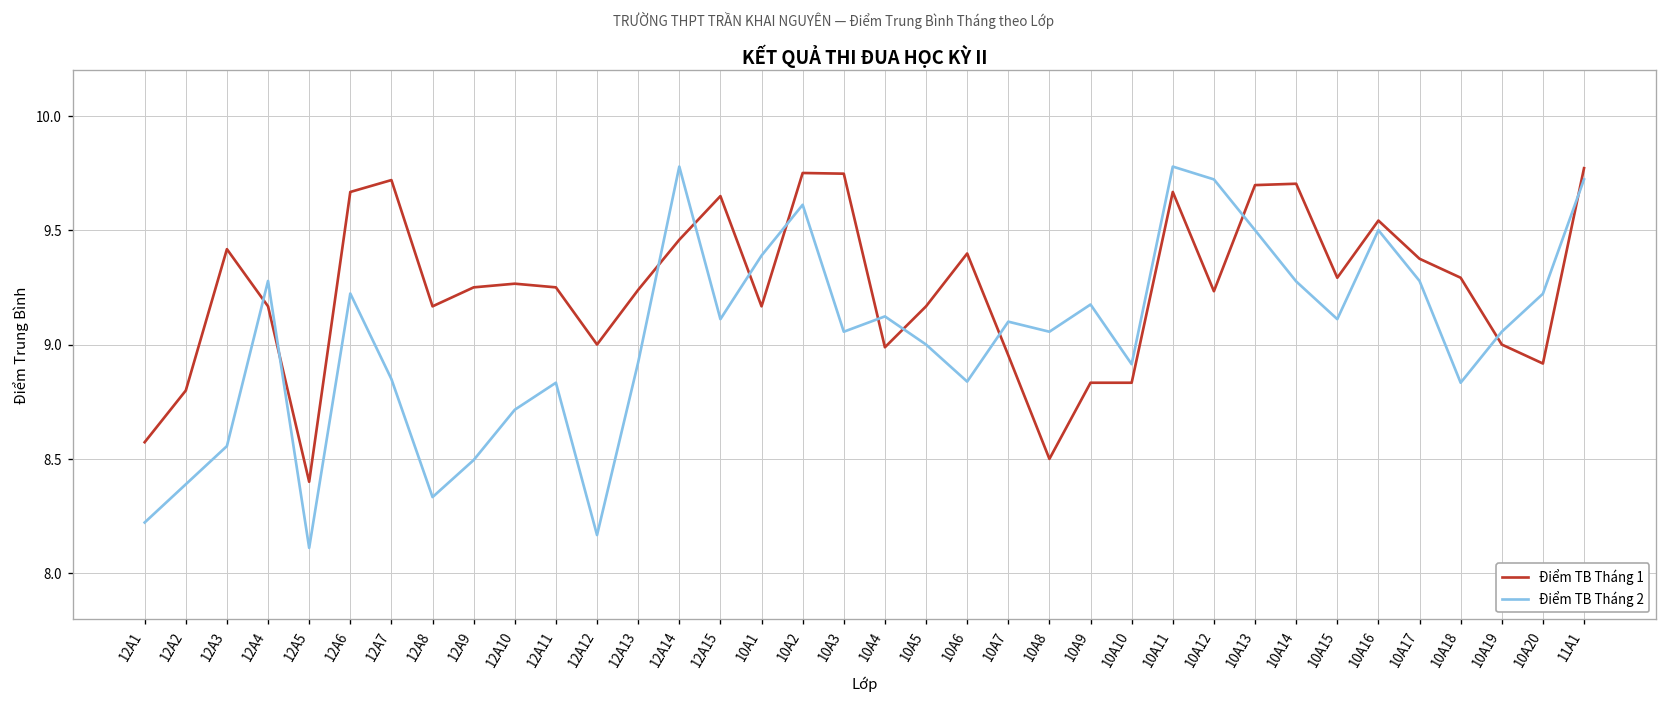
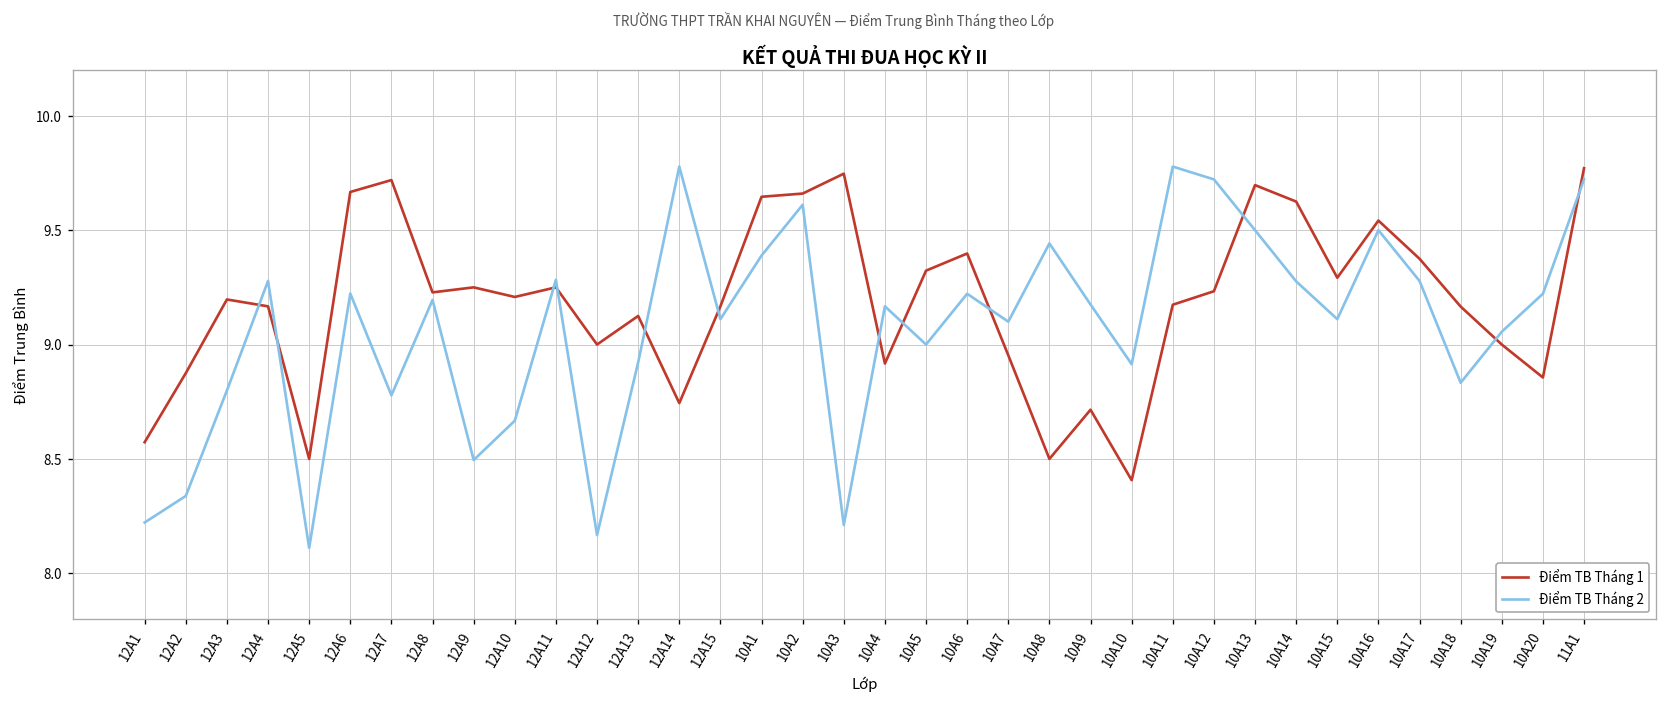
Điểm TB Tháng 1, 12A2: 8.80 -> 8.88
Điểm TB Tháng 2, 12A2: 8.39 -> 8.34
Điểm TB Tháng 1, 12A3: 9.42 -> 9.20
Điểm TB Tháng 2, 12A3: 8.56 -> 8.80
Điểm TB Tháng 1, 12A5: 8.4 -> 8.5
Điểm TB Tháng 2, 12A7: 8.85 -> 8.78
Điểm TB Tháng 1, 12A8: 9.17 -> 9.23
Điểm TB Tháng 2, 12A8: 8.33 -> 9.20
Điểm TB Tháng 1, 12A10: 9.27 -> 9.21
Điểm TB Tháng 2, 12A10: 8.72 -> 8.67
Điểm TB Tháng 2, 12A11: 8.83 -> 9.28
Điểm TB Tháng 1, 12A13: 9.24 -> 9.13
Điểm TB Tháng 1, 12A14: 9.46 -> 8.74
Điểm TB Tháng 1, 12A15: 9.65 -> 9.17
Điểm TB Tháng 1, 10A1: 9.17 -> 9.65
Điểm TB Tháng 1, 10A2: 9.75 -> 9.66
Điểm TB Tháng 2, 10A3: 9.06 -> 8.21
Điểm TB Tháng 1, 10A4: 8.99 -> 8.92
Điểm TB Tháng 2, 10A4: 9.12 -> 9.17
Điểm TB Tháng 1, 10A5: 9.17 -> 9.32
Điểm TB Tháng 2, 10A6: 8.84 -> 9.22
Điểm TB Tháng 2, 10A8: 9.06 -> 9.44
Điểm TB Tháng 1, 10A9: 8.83 -> 8.72
Điểm TB Tháng 1, 10A10: 8.83 -> 8.41
Điểm TB Tháng 1, 10A11: 9.67 -> 9.17
Điểm TB Tháng 1, 10A14: 9.70 -> 9.63
Điểm TB Tháng 1, 10A18: 9.29 -> 9.17
Điểm TB Tháng 1, 10A20: 8.92 -> 8.86
